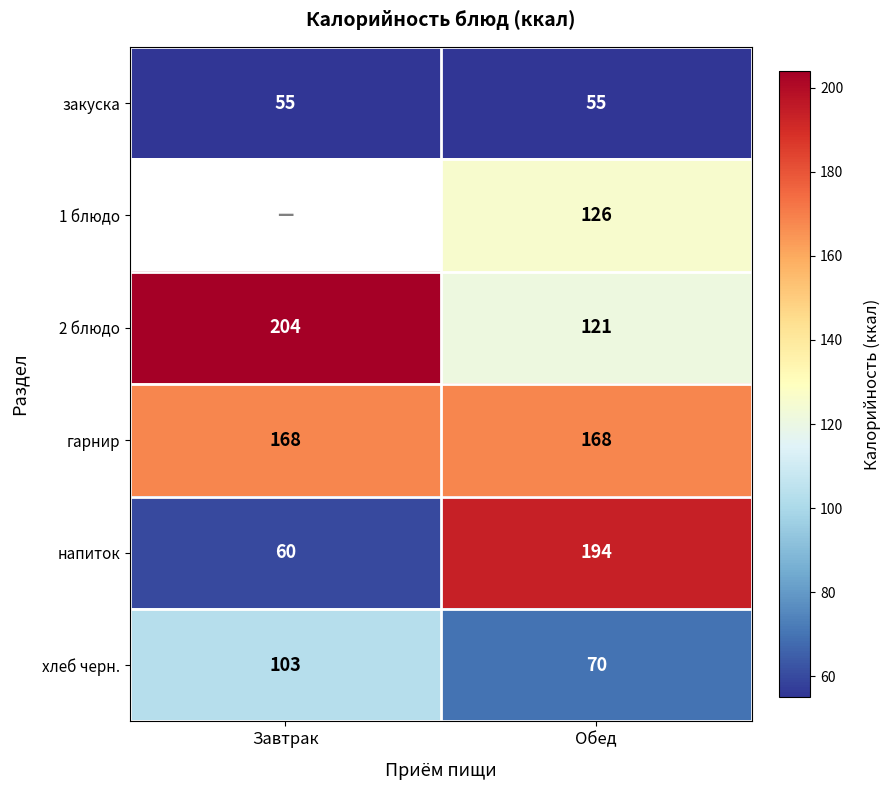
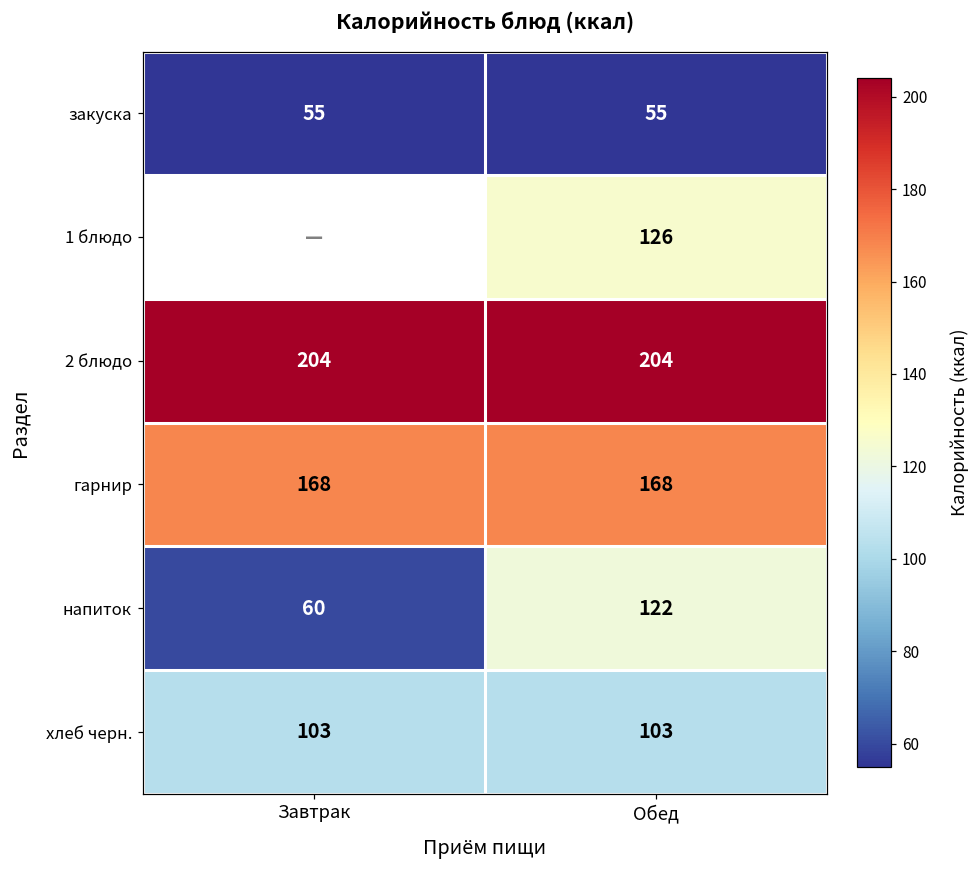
2 блюдо, Обед: 121 -> 204
напиток, Обед: 194 -> 122
хлеб черн., Обед: 70 -> 103
